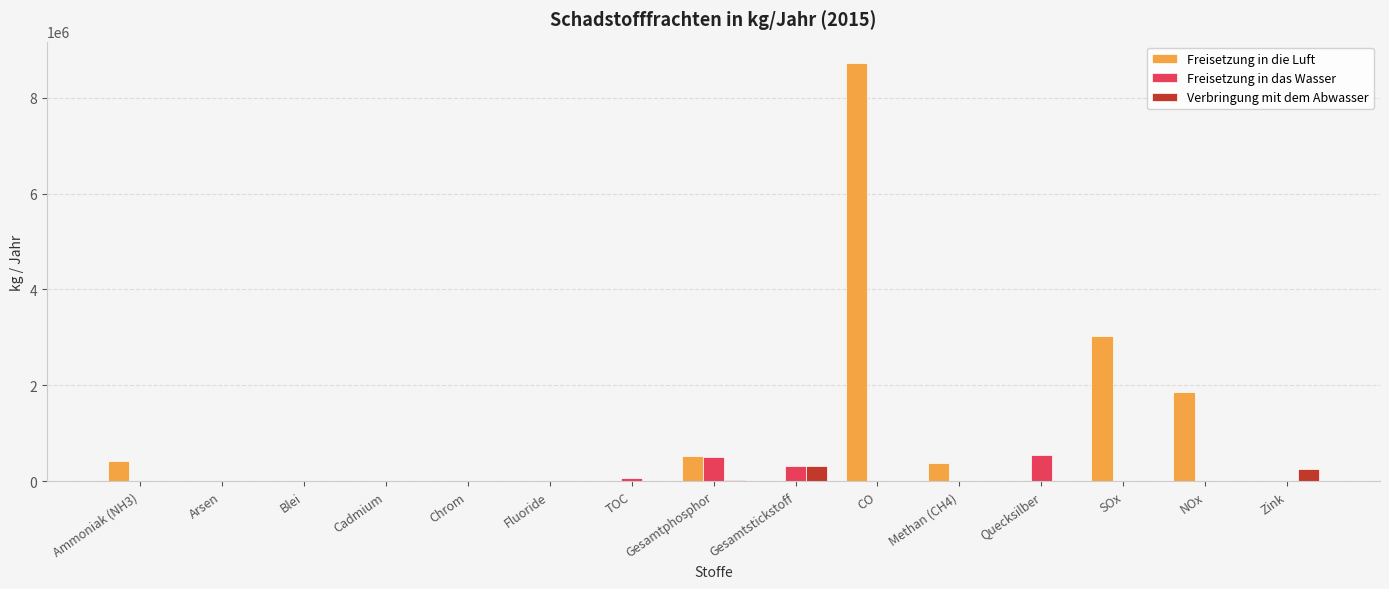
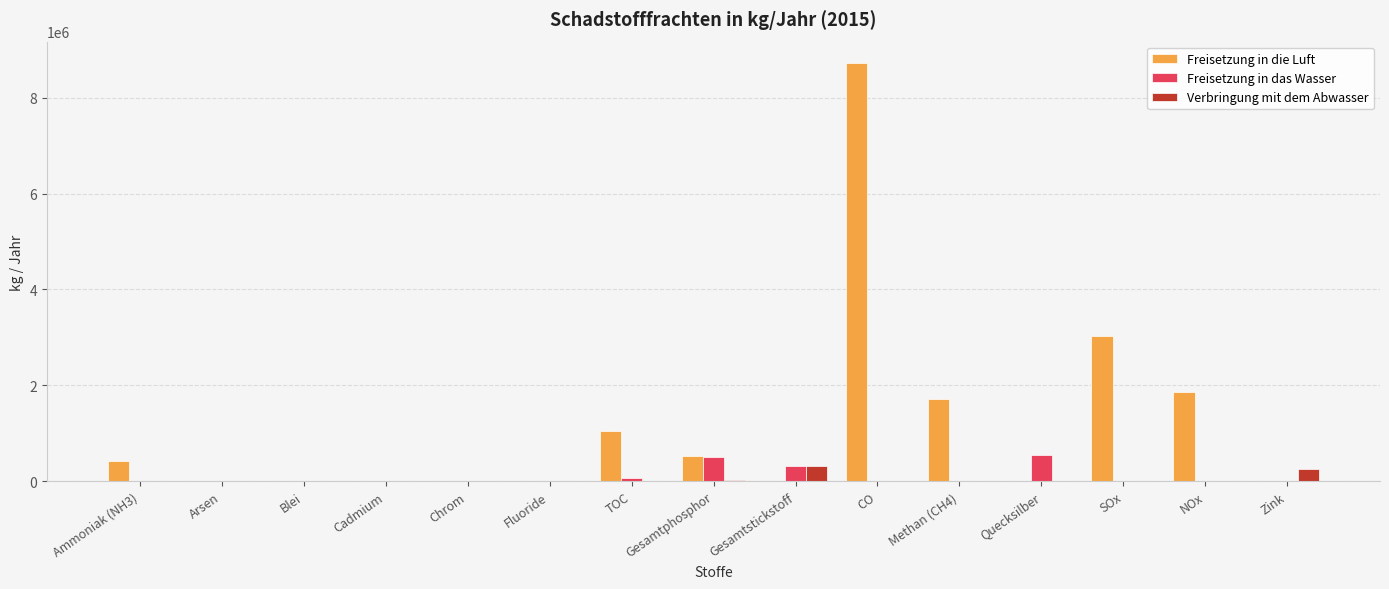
Freisetzung in die Luft, TOC: 0 -> 1100000
Freisetzung in die Luft, Methan (CH4): 400000 -> 1700000
